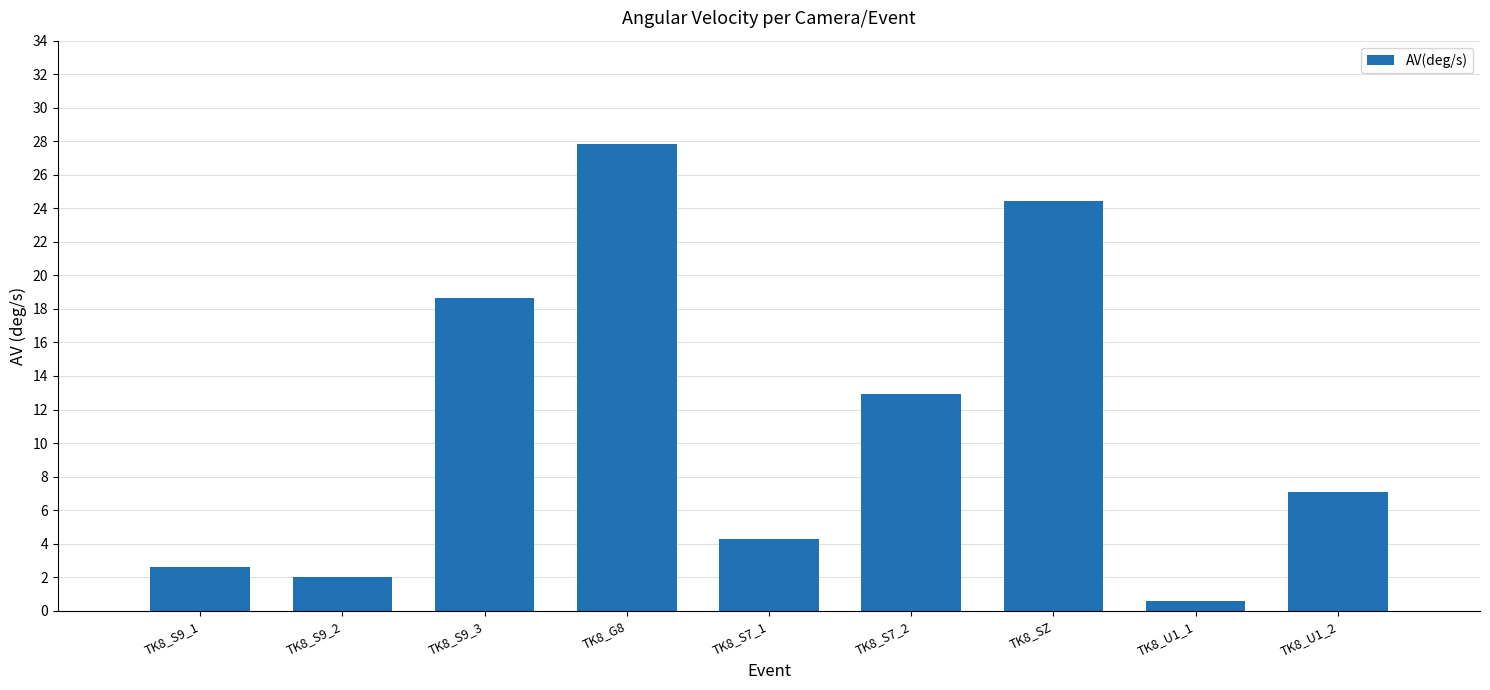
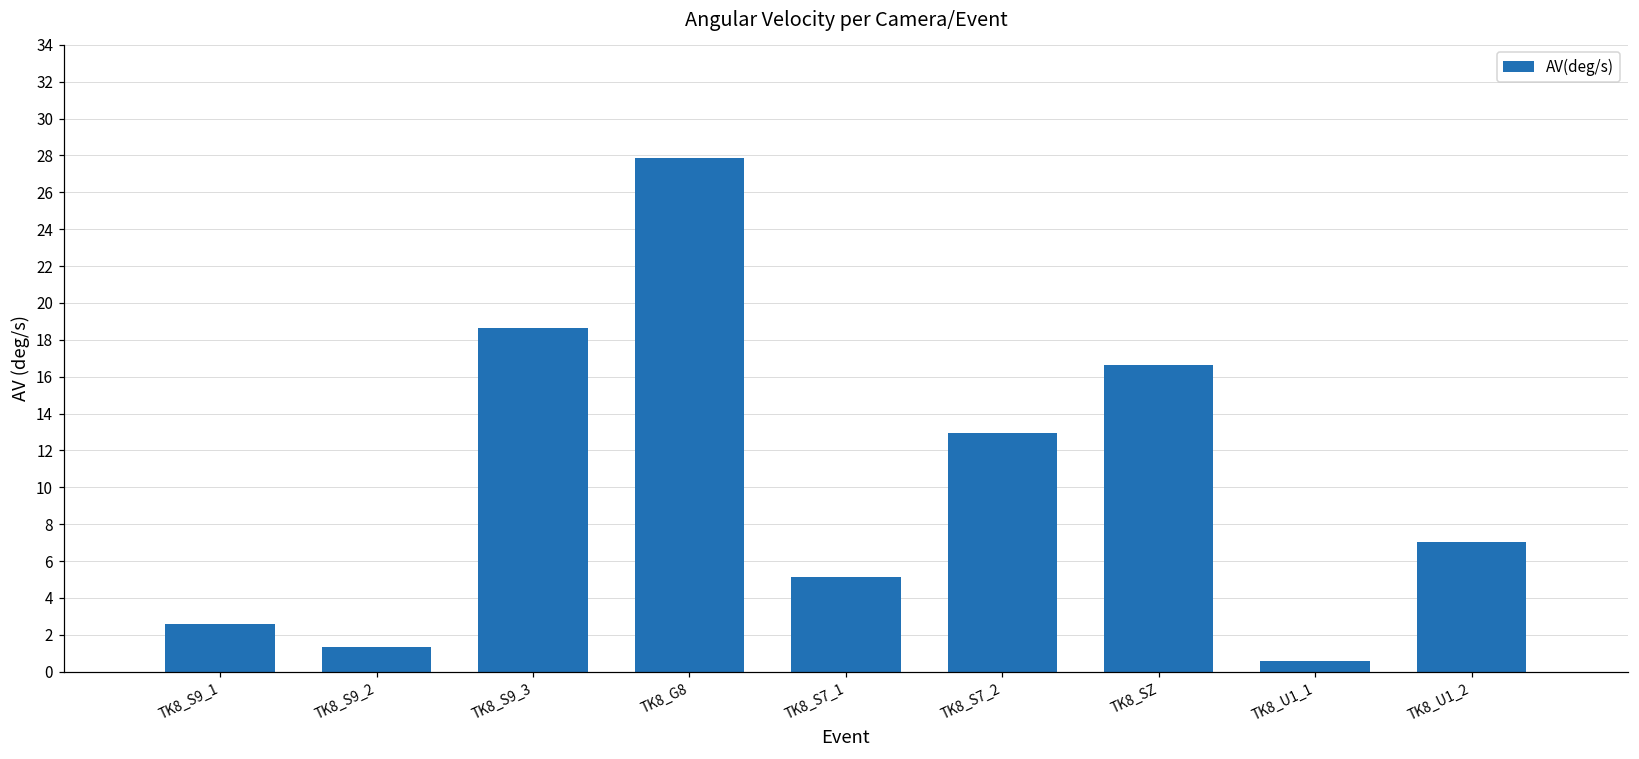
TK8_S9_2: 2.0 -> 1.4
TK8_S7_1: 4.3 -> 5.1
TK8_SZ: 24.4 -> 16.6
